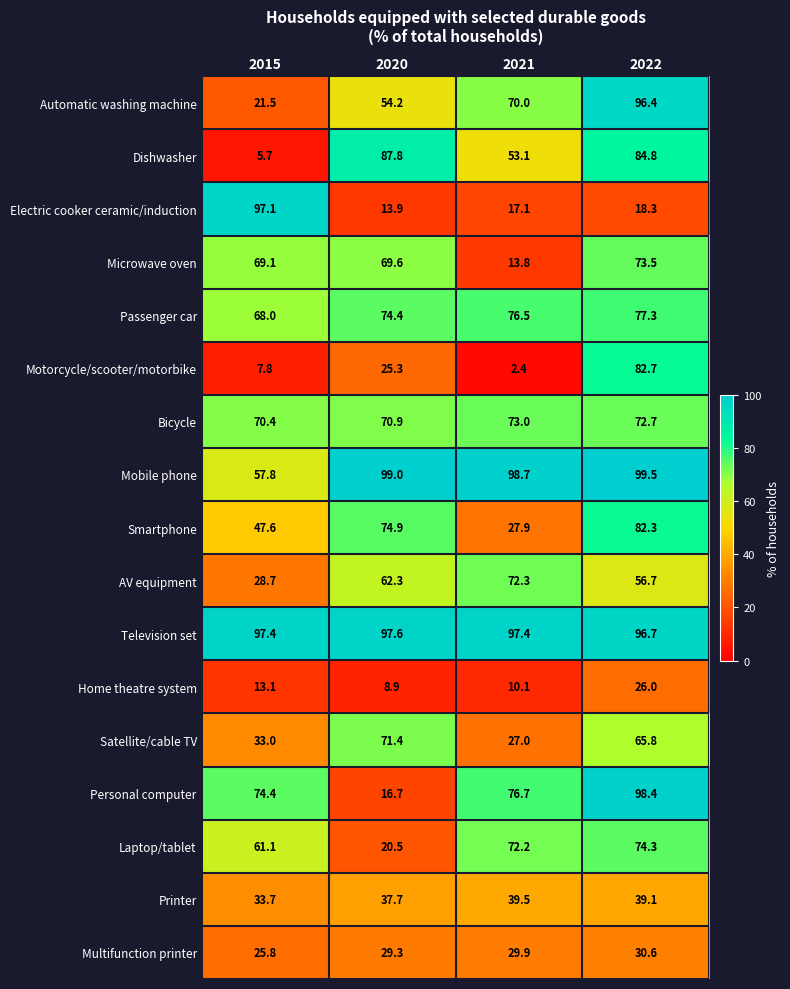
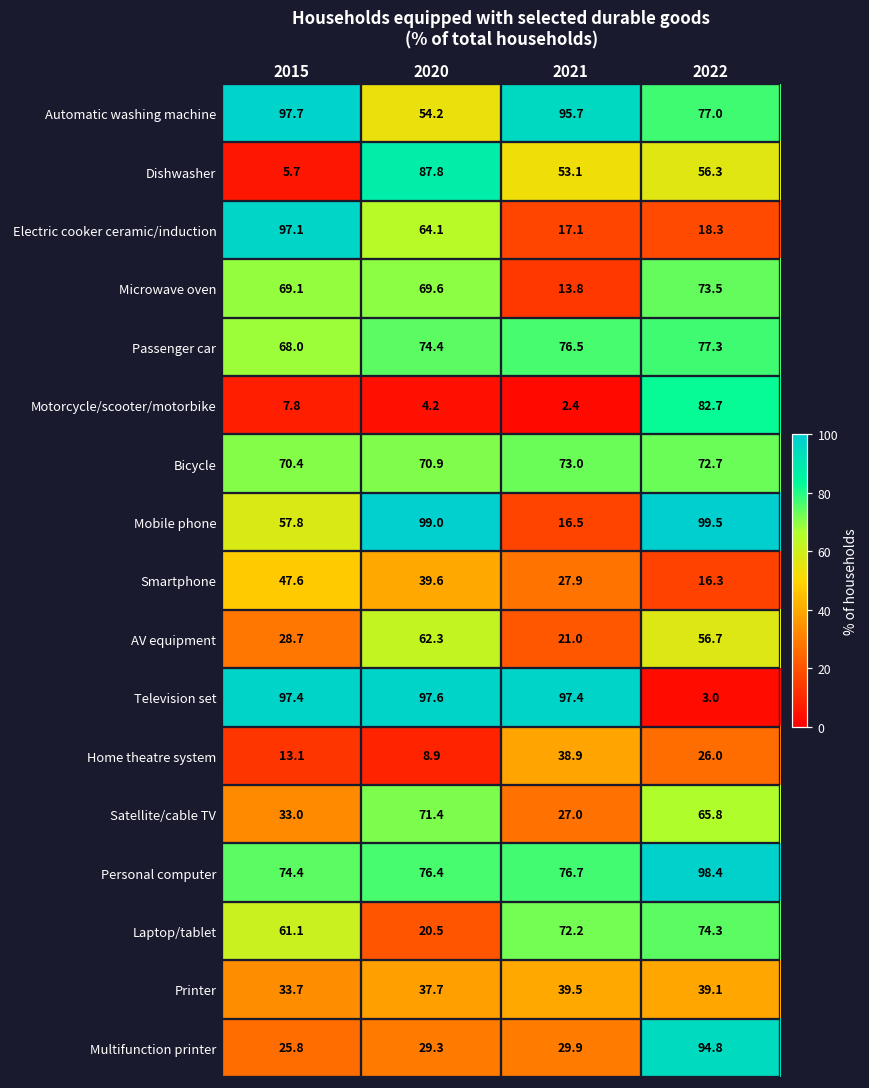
Automatic washing machine, 2015: 21.5 -> 97.7
Automatic washing machine, 2021: 70.0 -> 95.7
Automatic washing machine, 2022: 96.4 -> 77.0
Dishwasher, 2022: 84.8 -> 56.3
Electric cooker ceramic/induction, 2020: 13.9 -> 64.1
Motorcycle/scooter/motorbike, 2020: 25.3 -> 4.2
Mobile phone, 2021: 98.7 -> 16.5
Smartphone, 2020: 74.9 -> 39.6
Smartphone, 2022: 82.3 -> 16.3
AV equipment, 2021: 72.3 -> 21.0
Television set, 2022: 96.7 -> 3.0
Home theatre system, 2021: 10.1 -> 38.9
Personal computer, 2020: 16.7 -> 76.4
Multifunction printer, 2022: 30.6 -> 94.8
